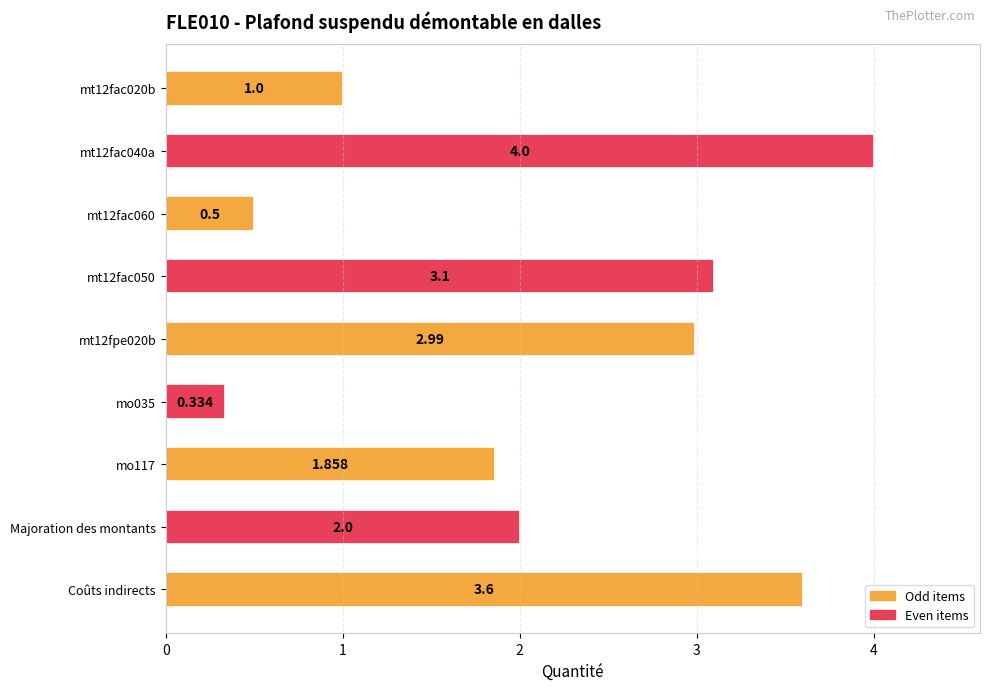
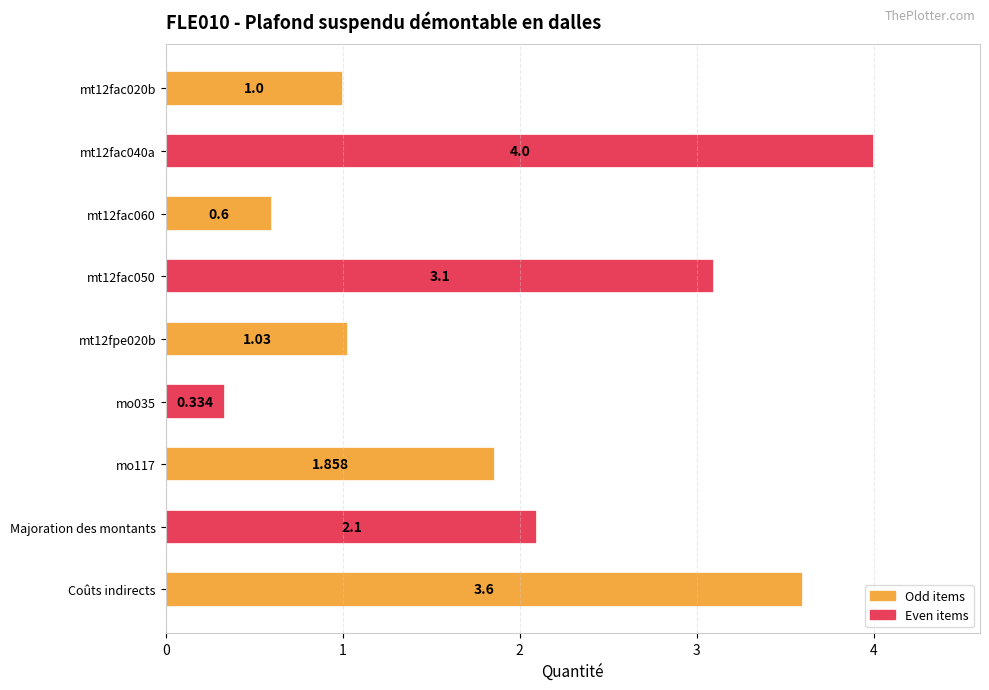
mt12fac060: 0.5 -> 0.6
mt12fpe020b: 2.99 -> 1.03
Majoration des montants: 2.0 -> 2.1
